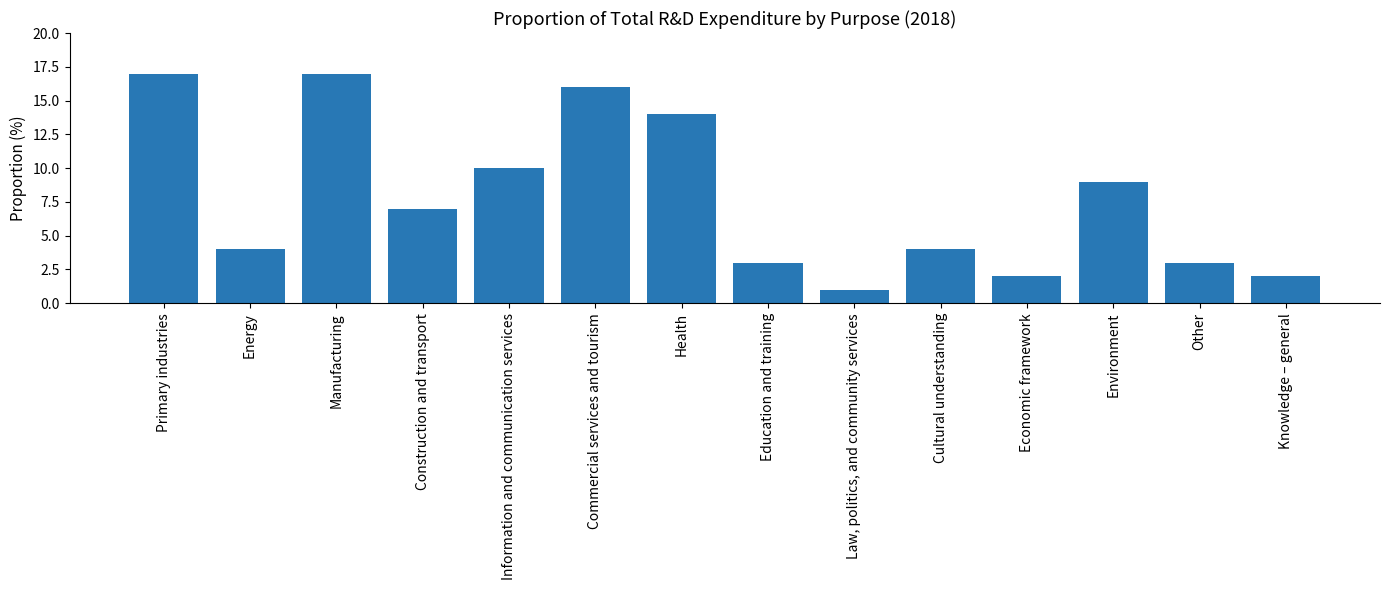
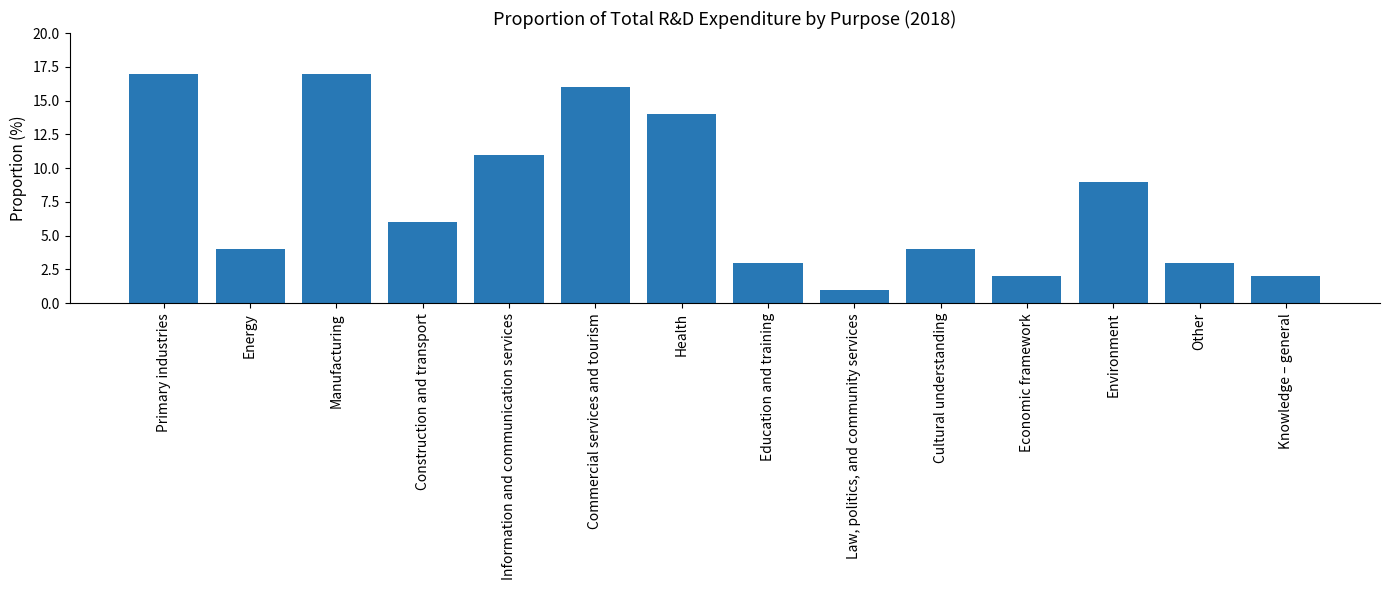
Construction and transport: 7 -> 6
Information and communication services: 10 -> 11
